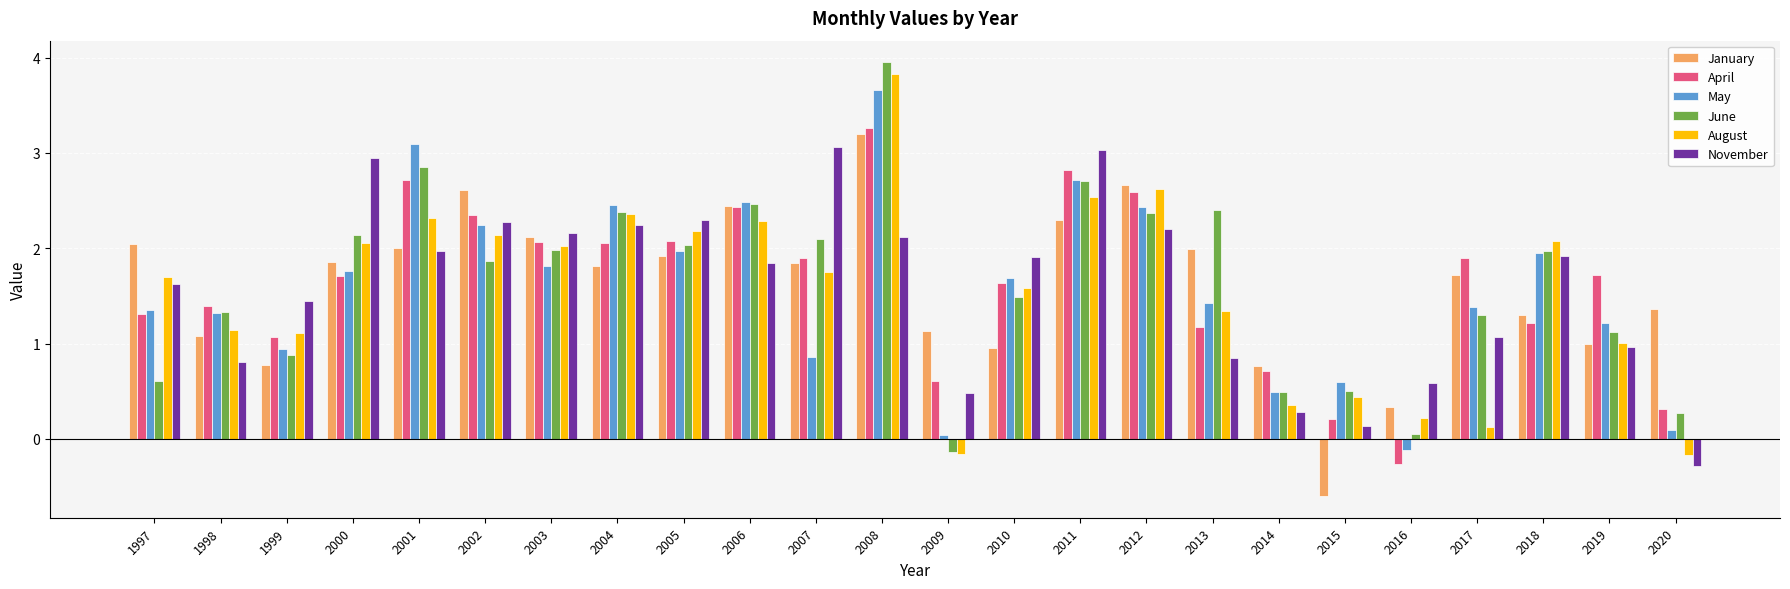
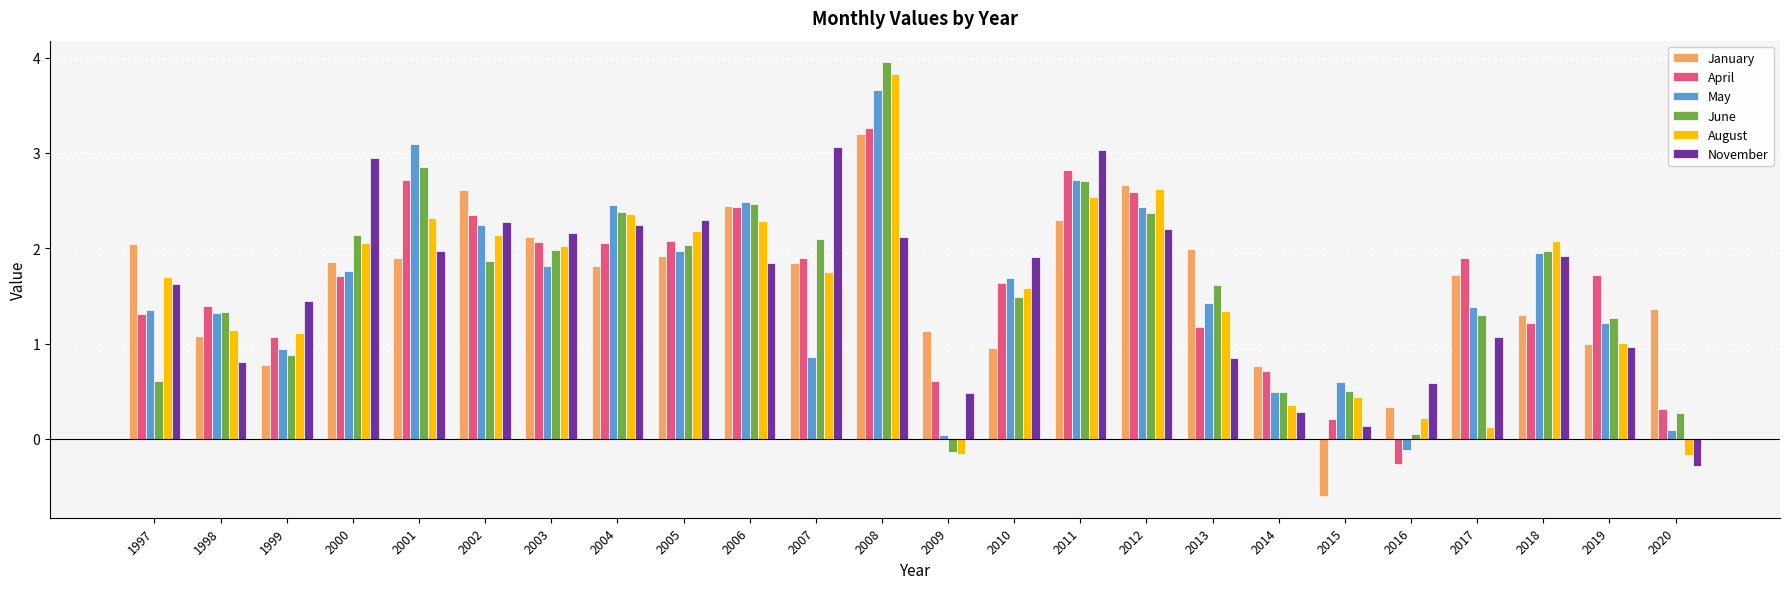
January, 2001: 2.0 -> 1.9
June, 2013: 2.4 -> 1.6
June, 2019: 1.1 -> 1.3
